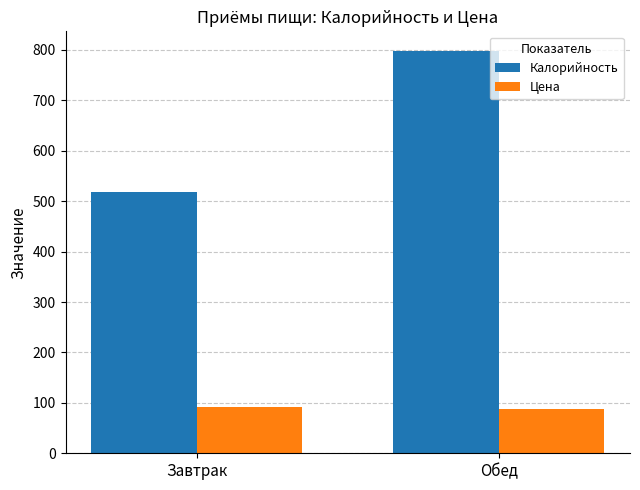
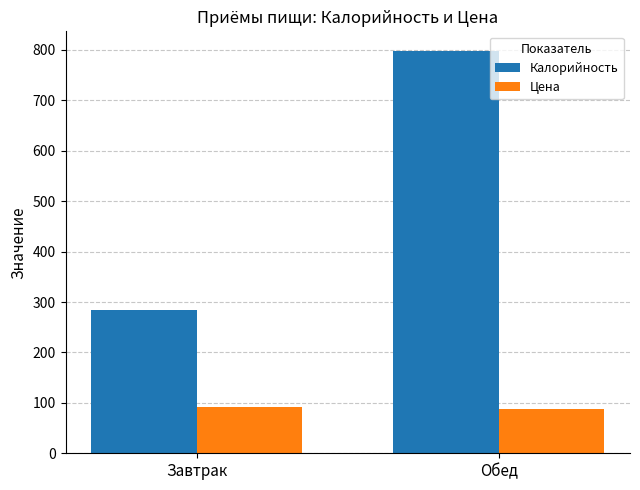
Калорийность, Завтрак: 520 -> 280
